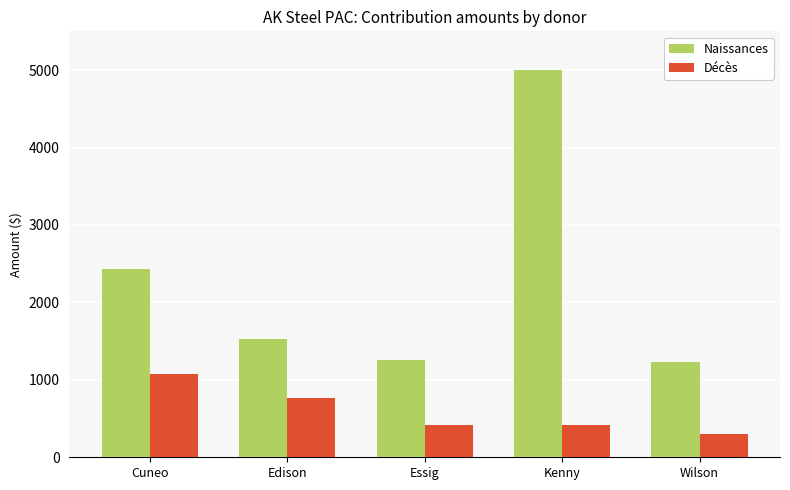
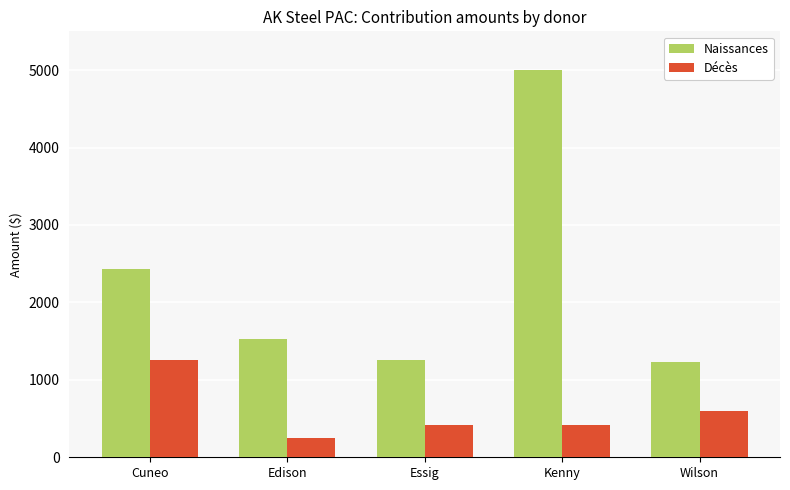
Décès, Cuneo: 1100 -> 1300
Décès, Edison: 800 -> 300
Décès, Wilson: 300 -> 600
